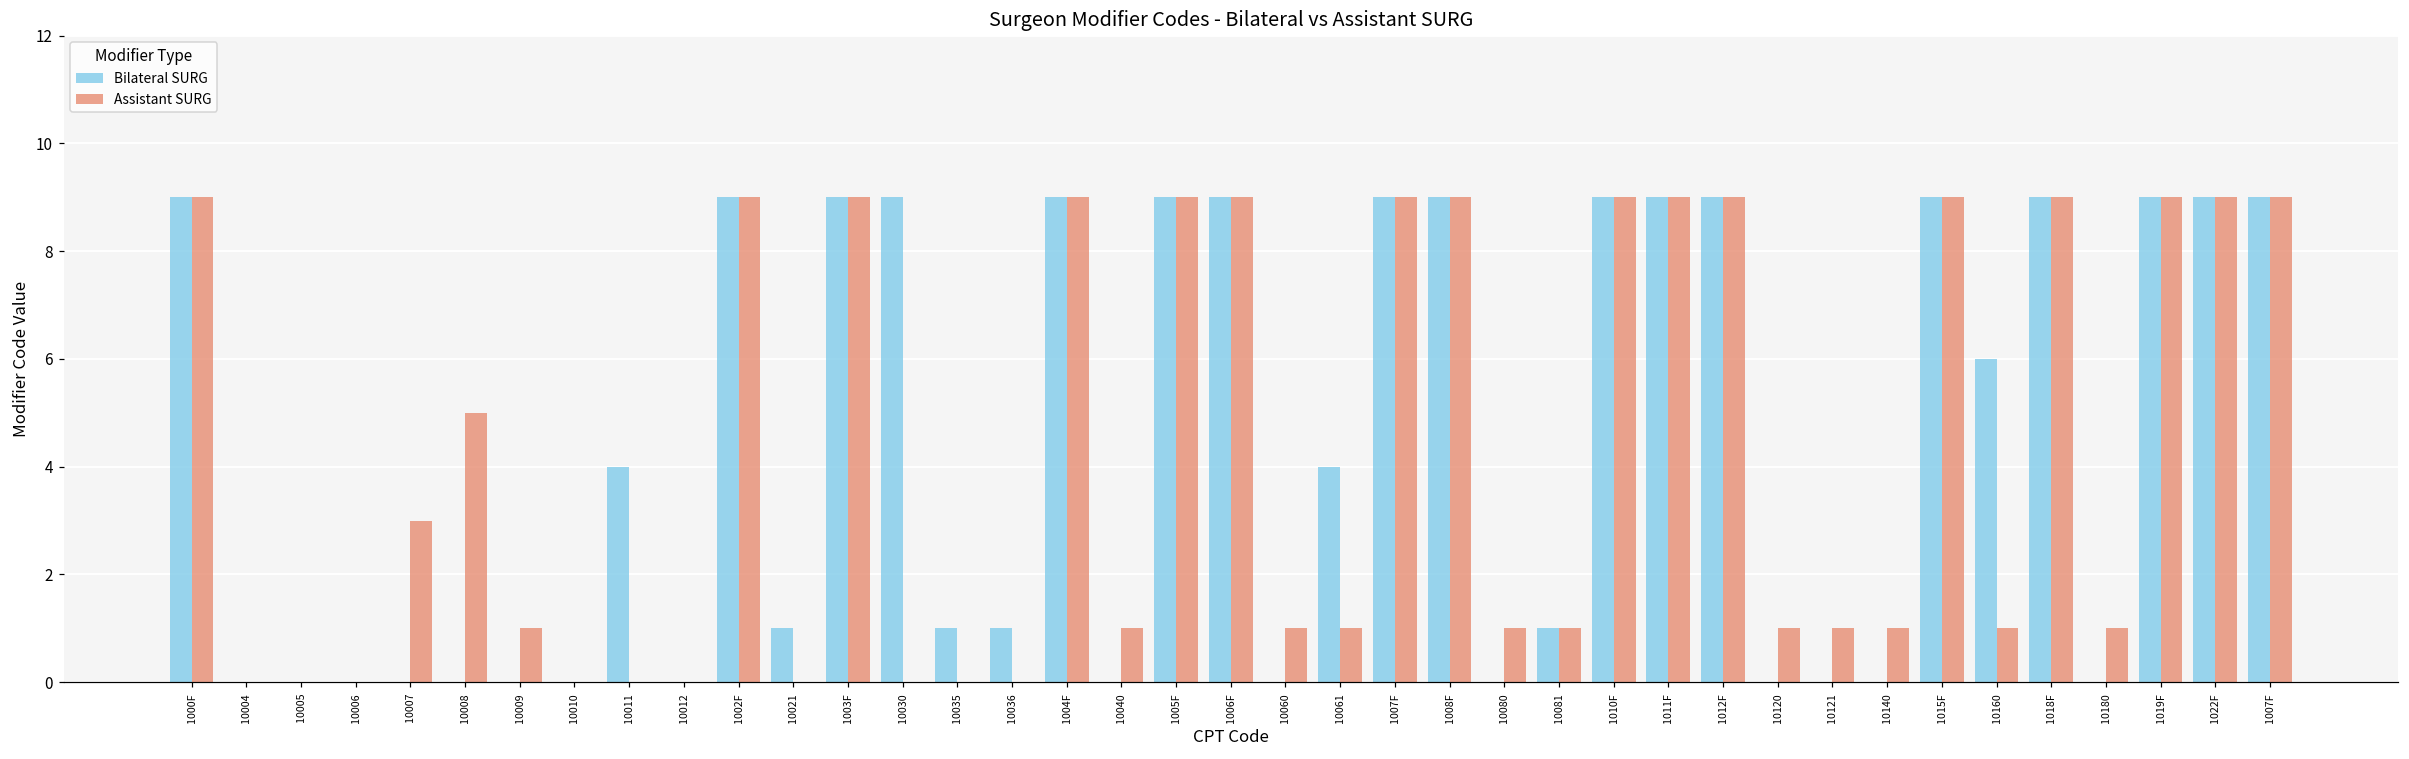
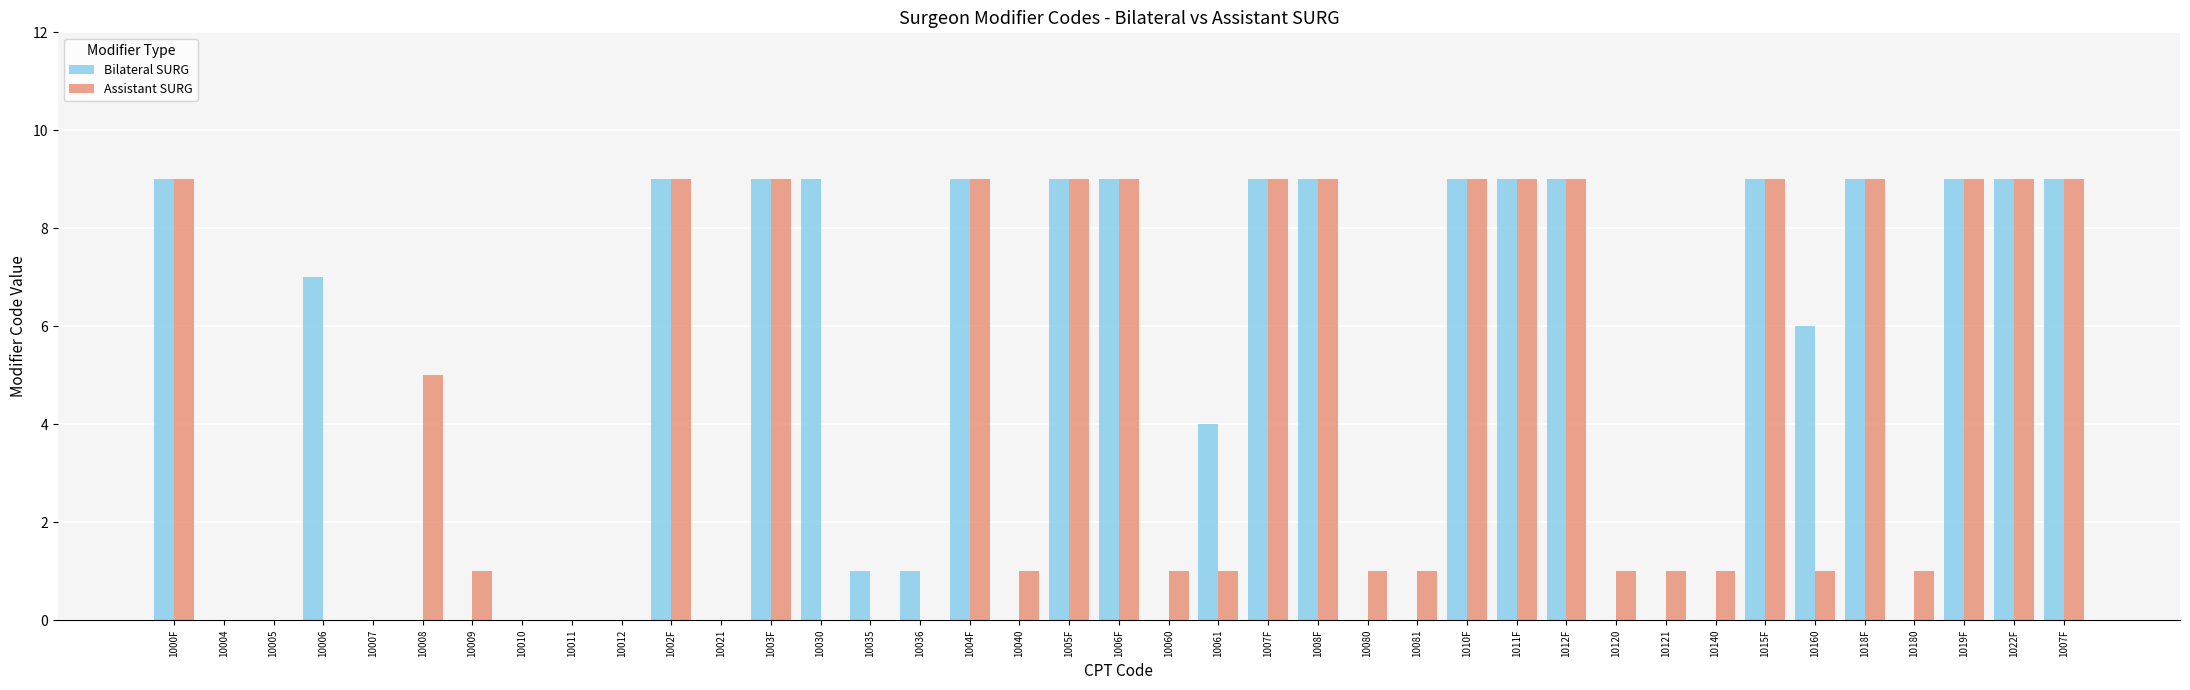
Bilateral SURG, 10006: 0 -> 7
Assistant SURG, 10007: 3 -> 0
Bilateral SURG, 10011: 4 -> 0
Bilateral SURG, 10021: 1 -> 0
Bilateral SURG, 10081: 1 -> 0
